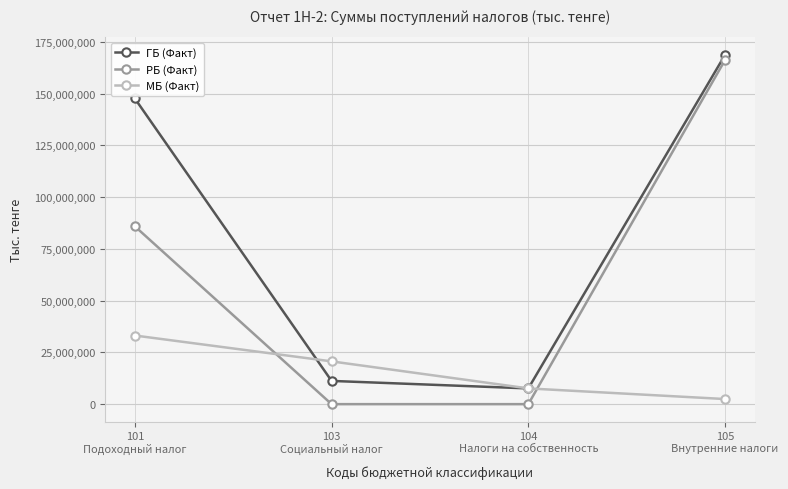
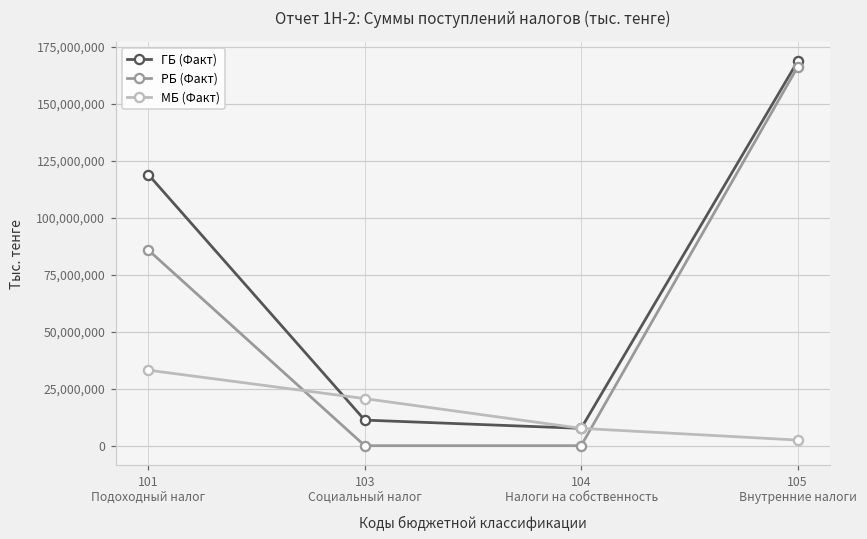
ГБ (Факт), 101 Подоходный налог: 148,000,000 -> 119,000,000
